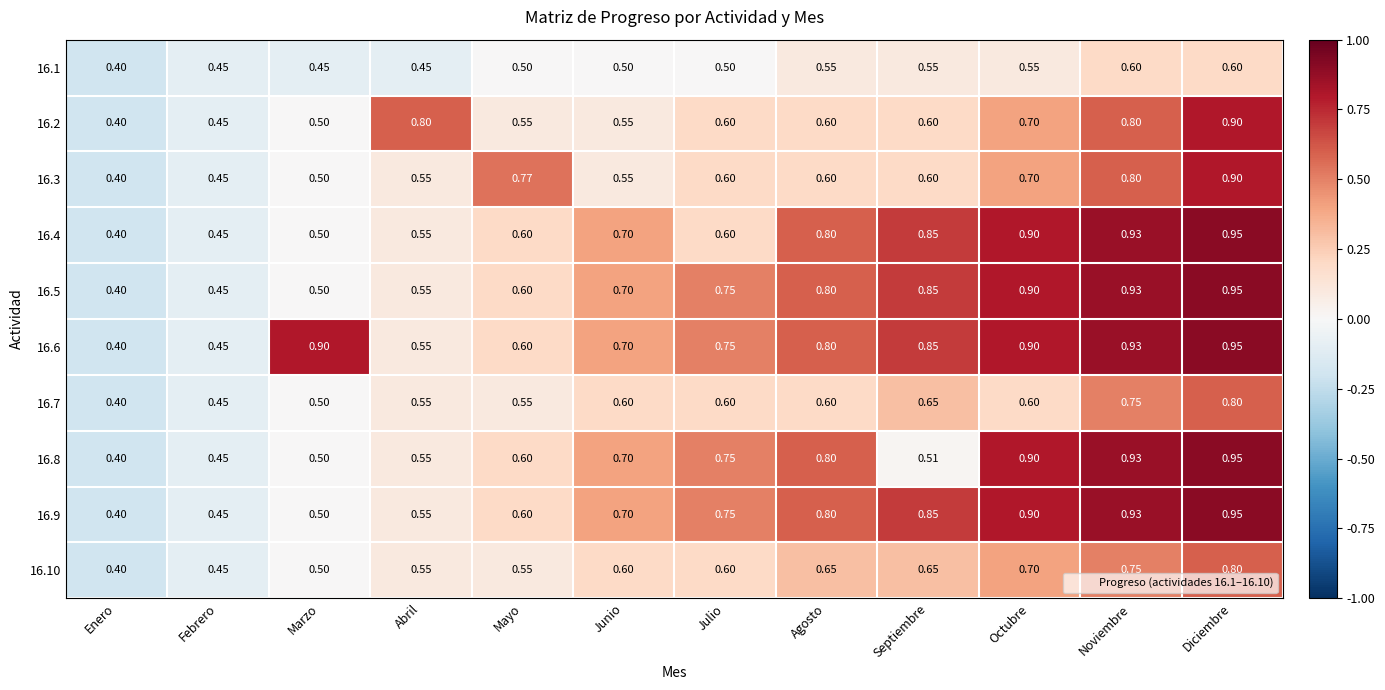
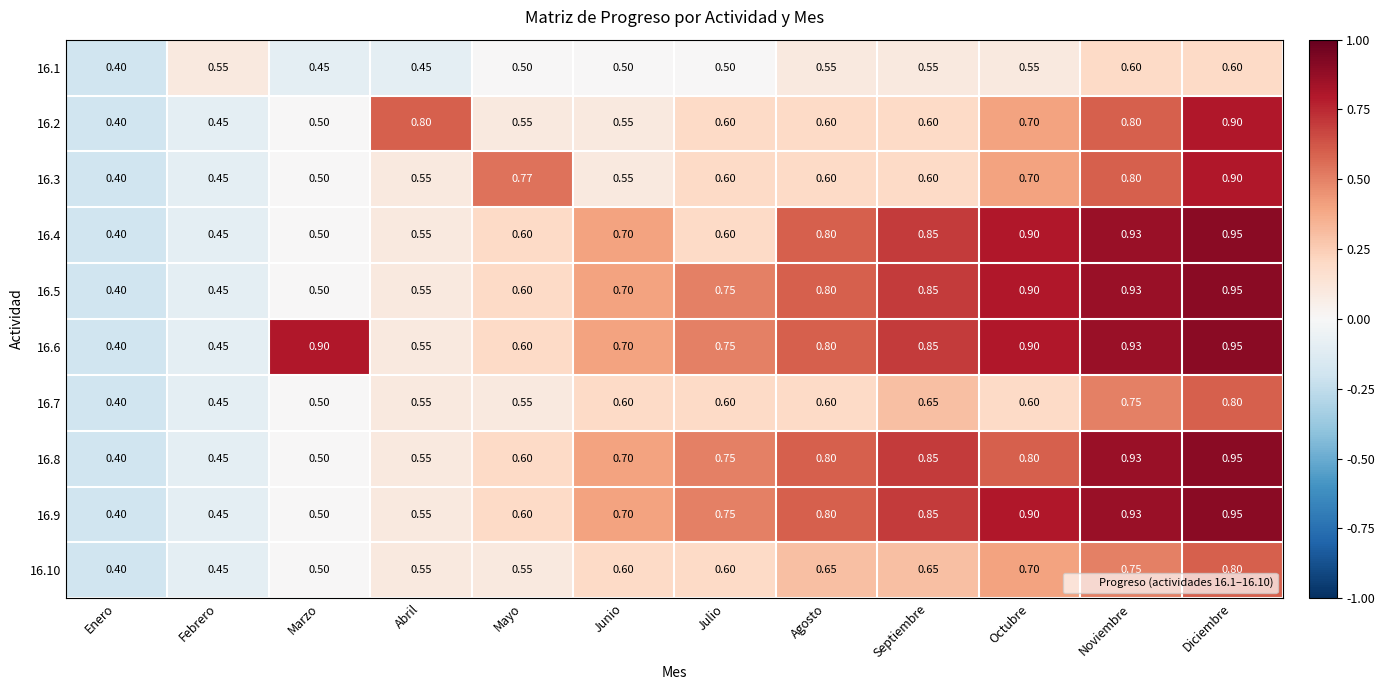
16.1, Febrero: 0.45 -> 0.55
16.8, Septiembre: 0.51 -> 0.85
16.8, Octubre: 0.90 -> 0.80
